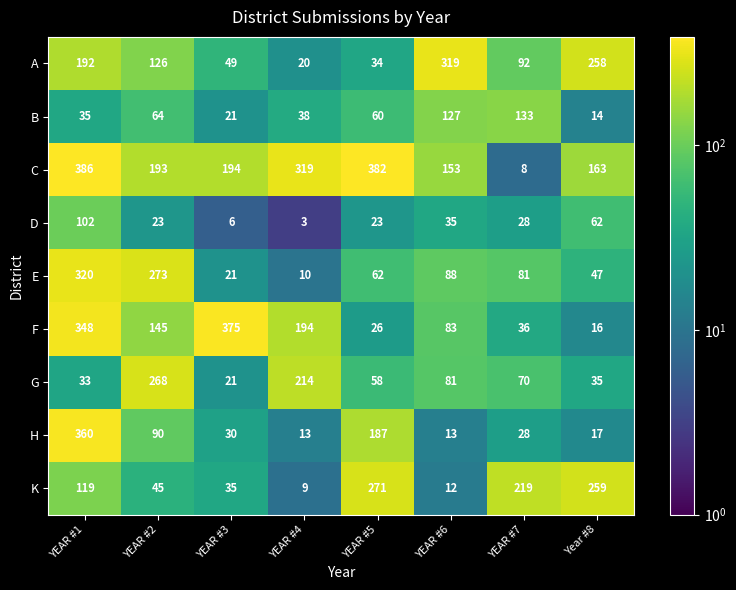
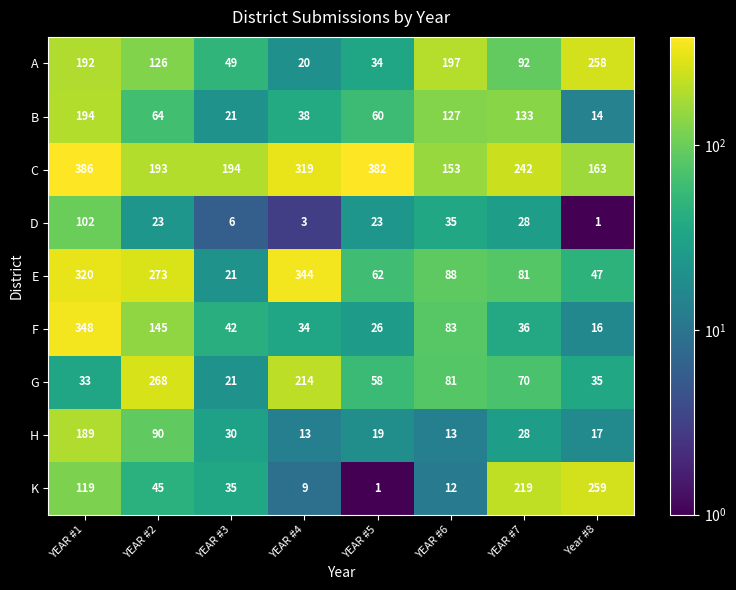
A, YEAR #6: 319 -> 197
B, YEAR #1: 35 -> 194
C, YEAR #7: 8 -> 242
D, Year #8: 62 -> 1
E, YEAR #4: 10 -> 344
F, YEAR #3: 375 -> 42
F, YEAR #4: 194 -> 34
H, YEAR #1: 360 -> 189
H, YEAR #5: 187 -> 19
K, YEAR #5: 271 -> 1
